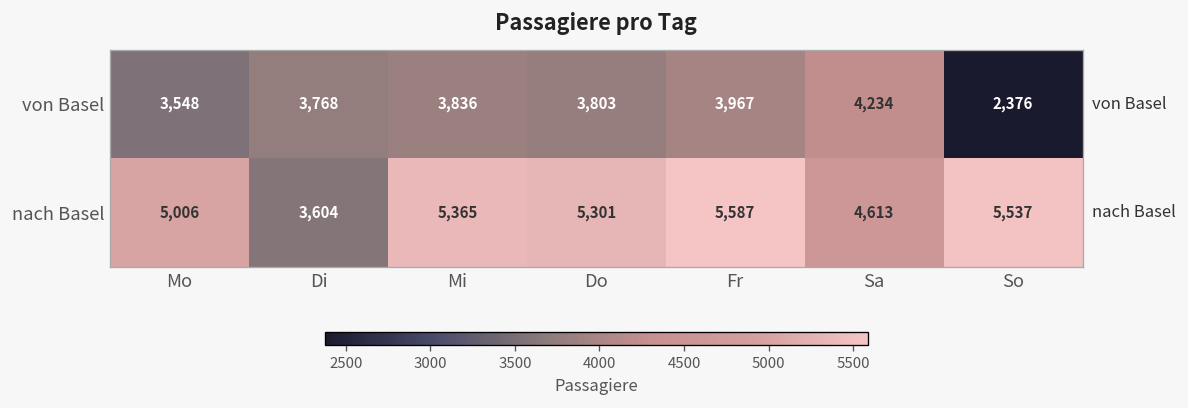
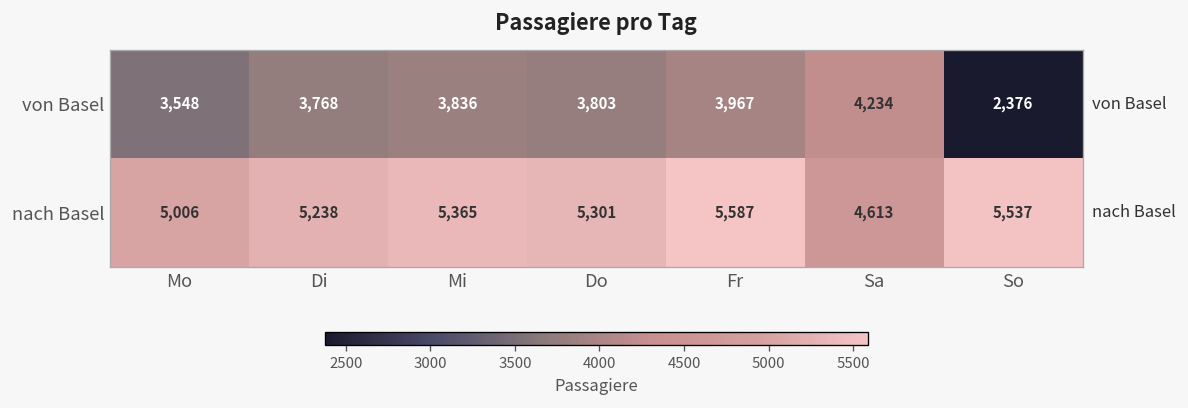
nach Basel, Di: 3,604 -> 5,238
